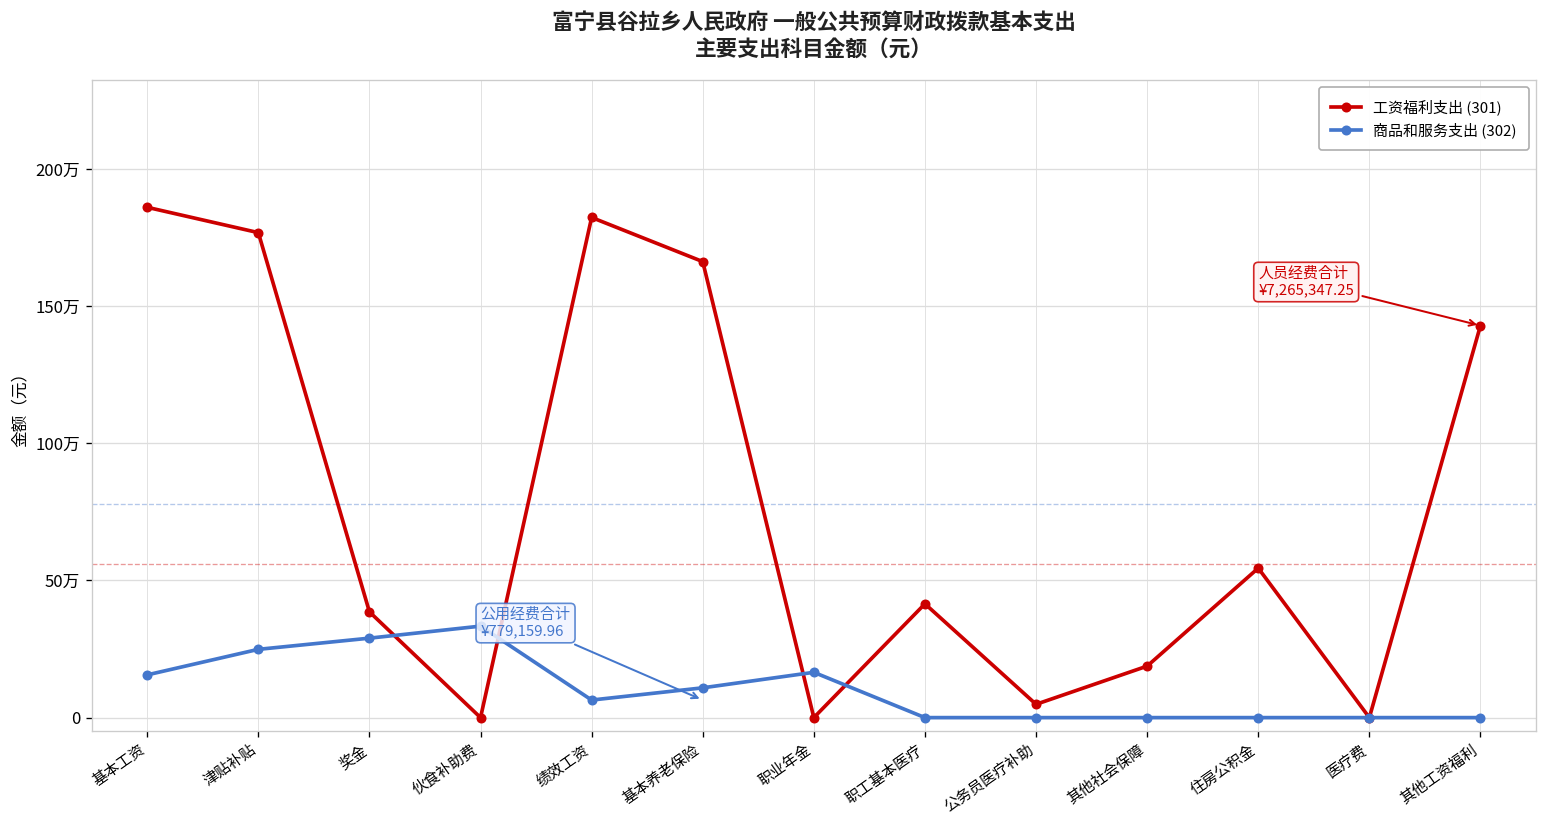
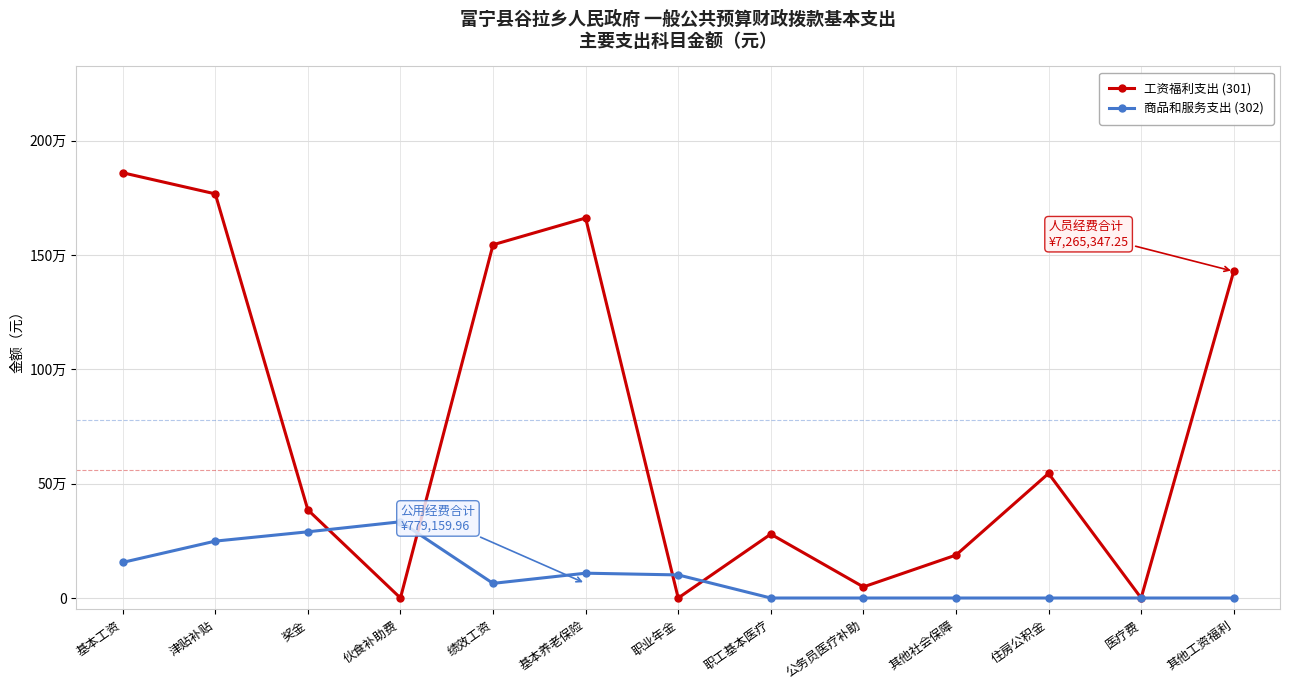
工资福利支出 (301), 绩效工资: 182万 -> 155万
商品和服务支出 (302), 职业年金: 17万 -> 10万
工资福利支出 (301), 职工基本医疗: 41万 -> 28万
